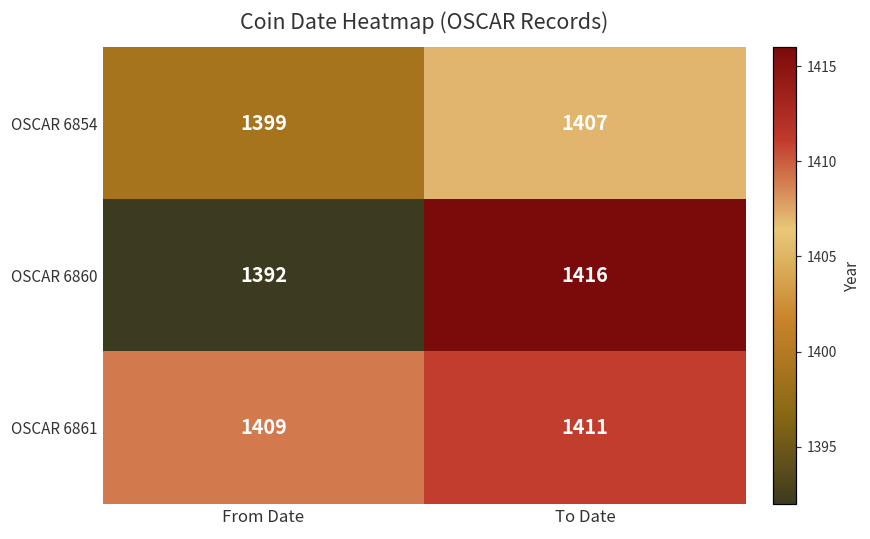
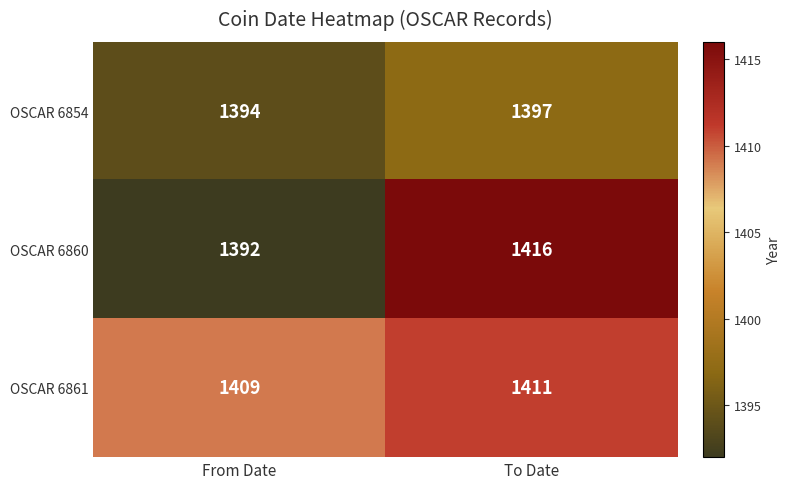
OSCAR 6854, From Date: 1399 -> 1394
OSCAR 6854, To Date: 1407 -> 1397
